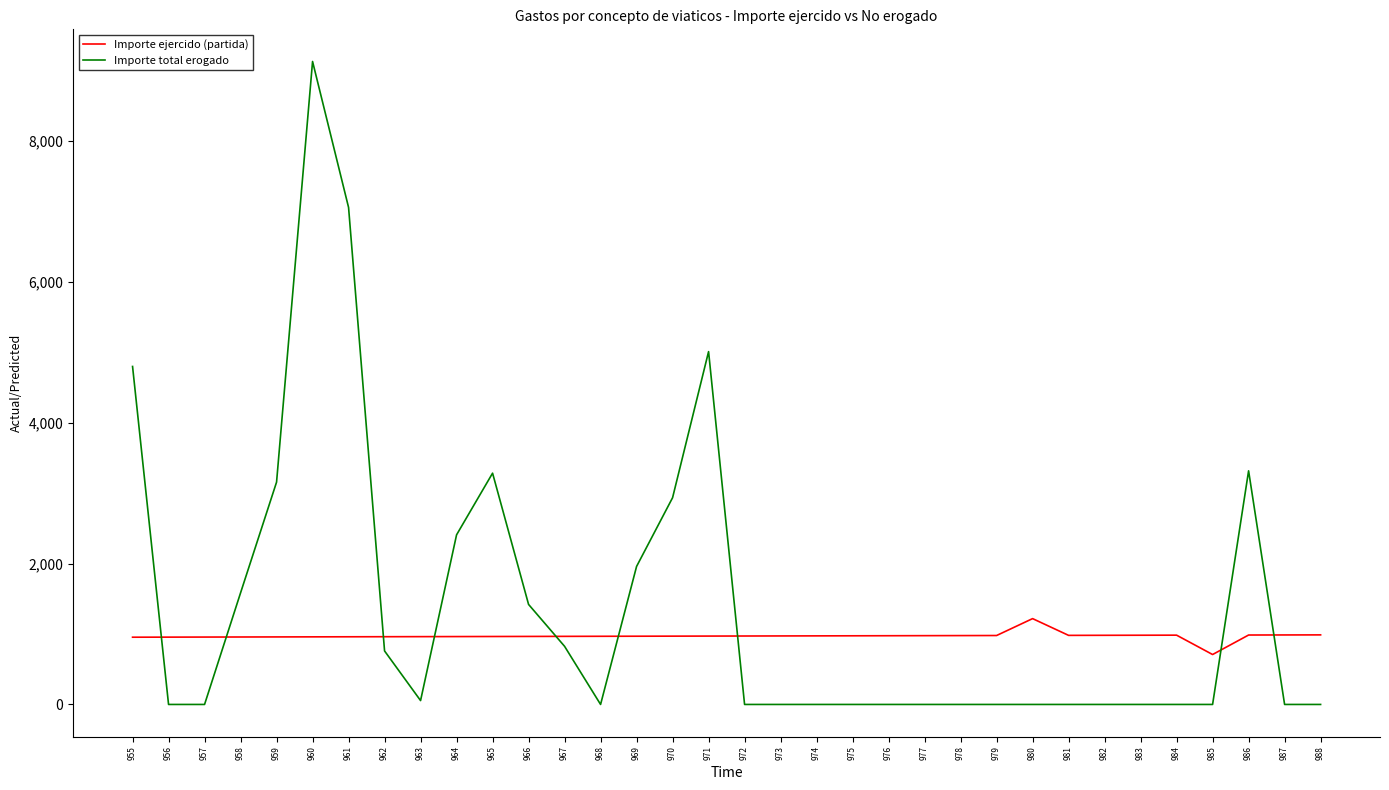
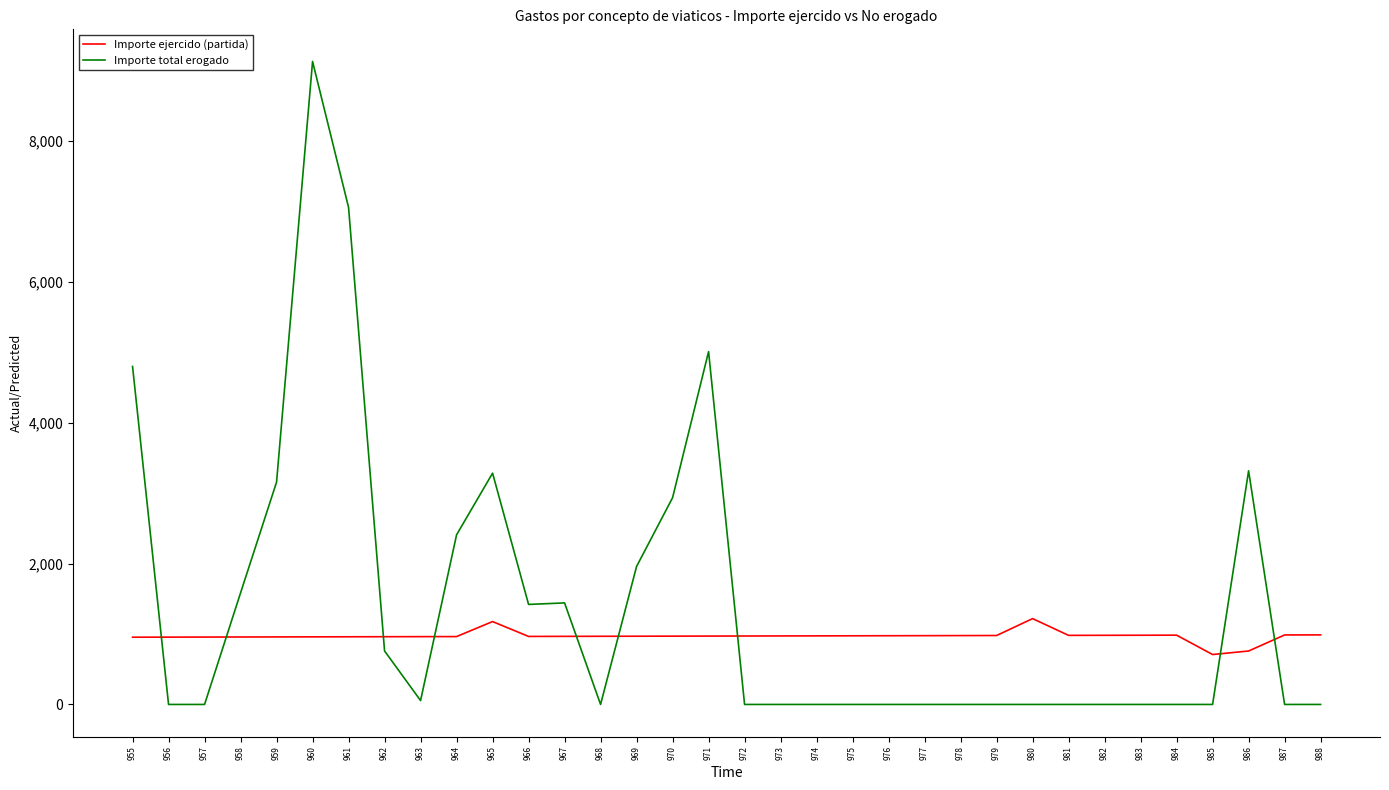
Importe ejercido (partida), 965: 1,000 -> 1,200
Importe total erogado, 967: 800 -> 1,400
Importe ejercido (partida), 986: 1,000 -> 800
